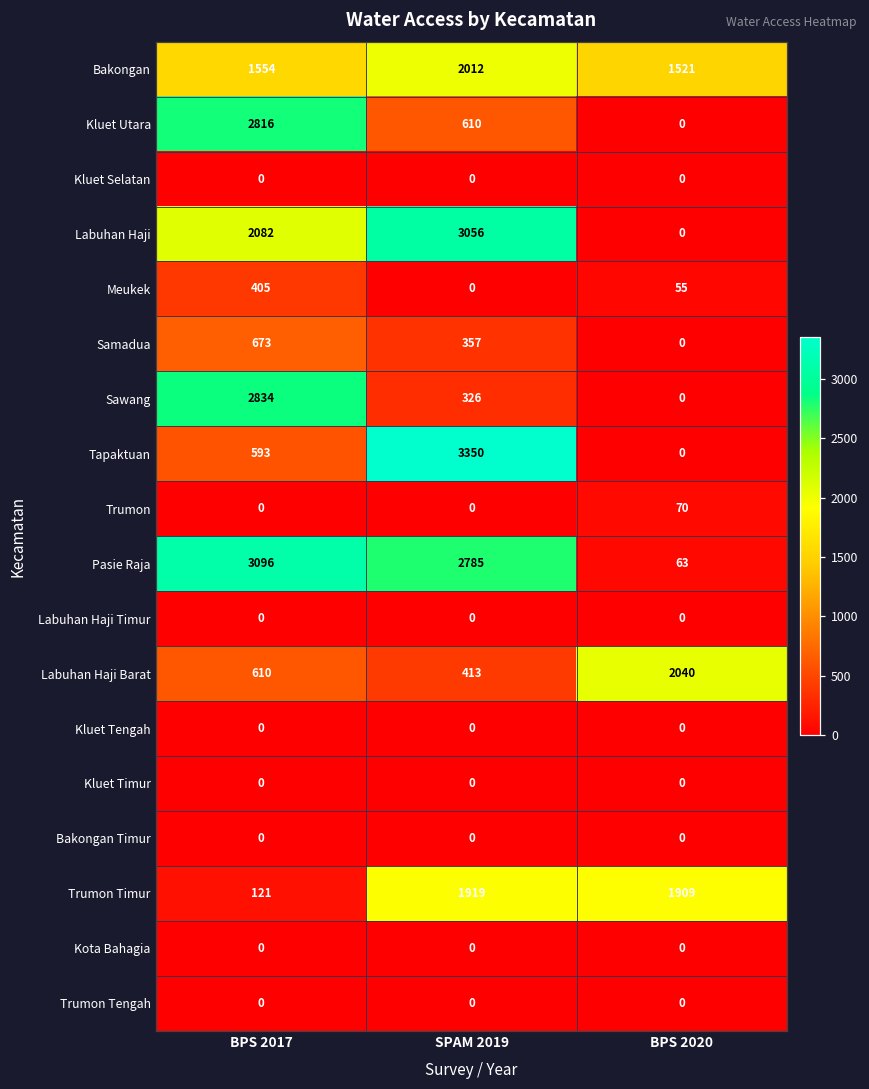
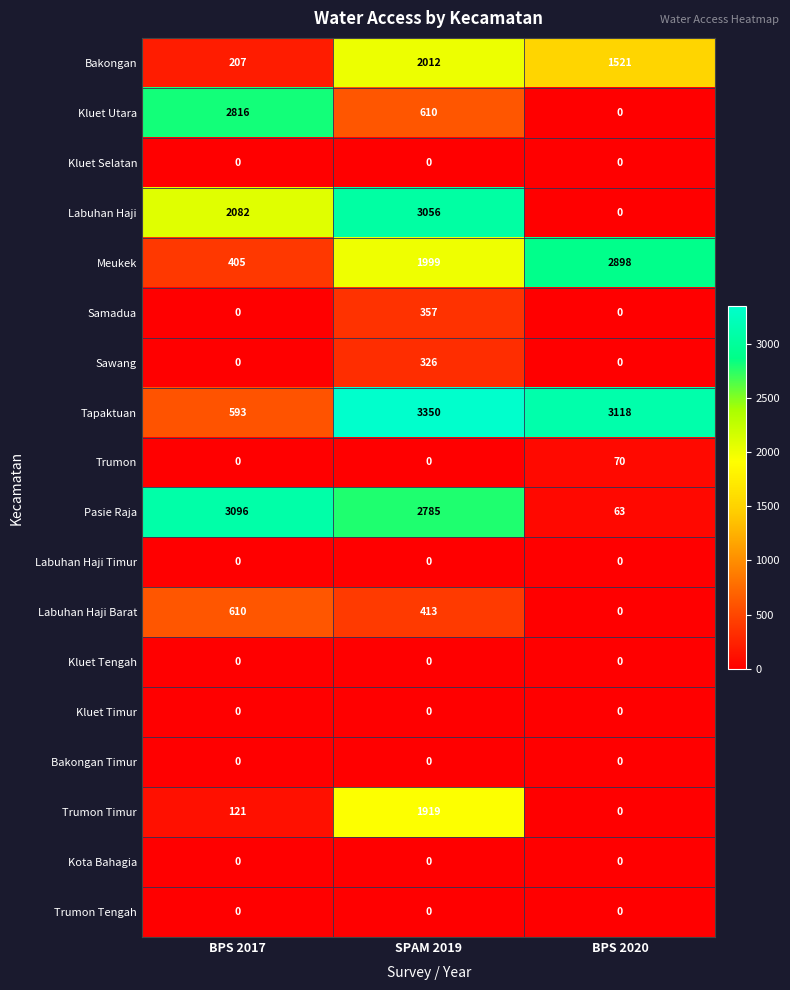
Bakongan, BPS 2017: 1554 -> 207
Meukek, SPAM 2019: 0 -> 1999
Meukek, BPS 2020: 55 -> 2898
Samadua, BPS 2017: 673 -> 0
Sawang, BPS 2017: 2834 -> 0
Tapaktuan, BPS 2020: 0 -> 3118
Labuhan Haji Barat, BPS 2020: 2040 -> 0
Trumon Timur, BPS 2020: 1909 -> 0
